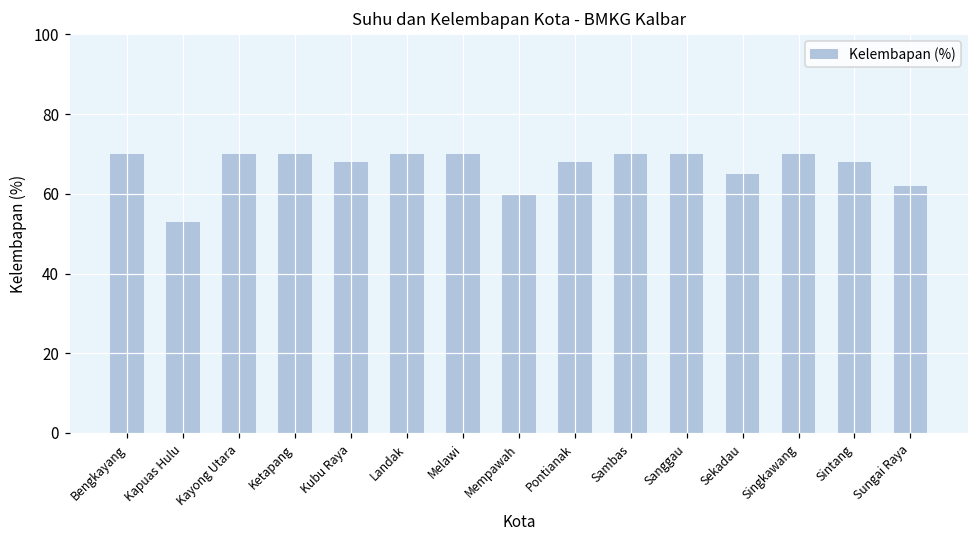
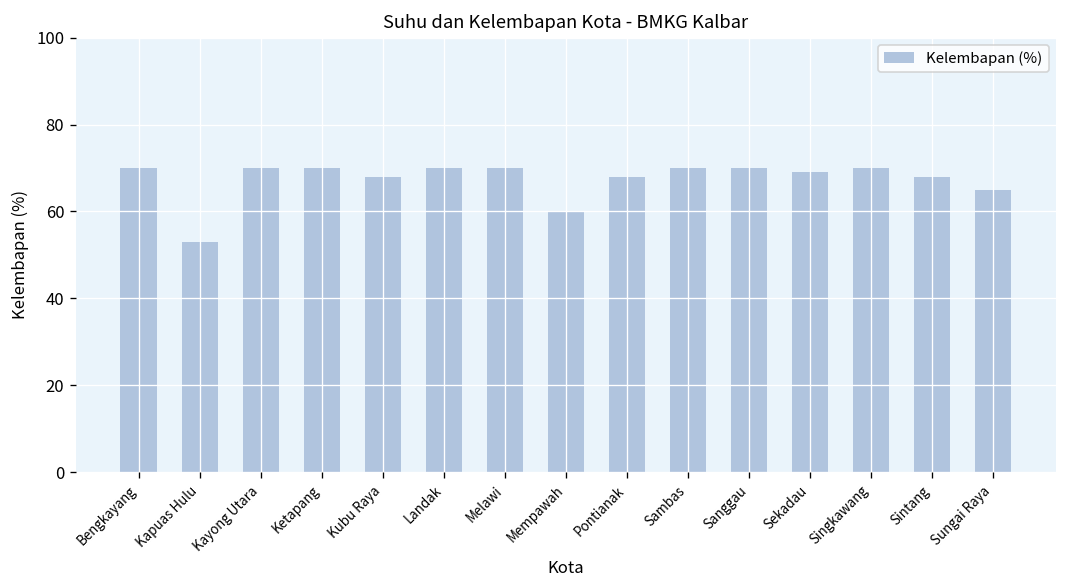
Sekadau: 65 -> 69
Sungai Raya: 62 -> 65
